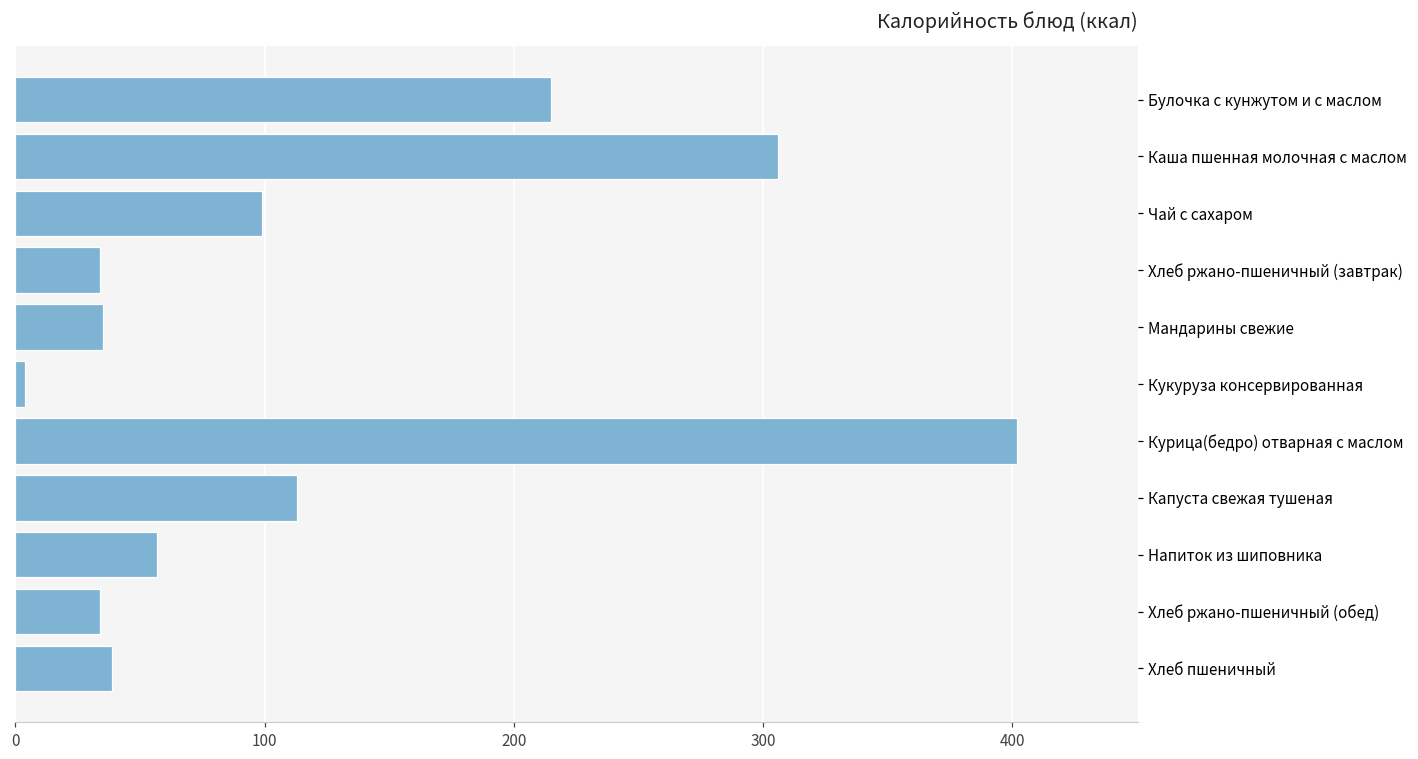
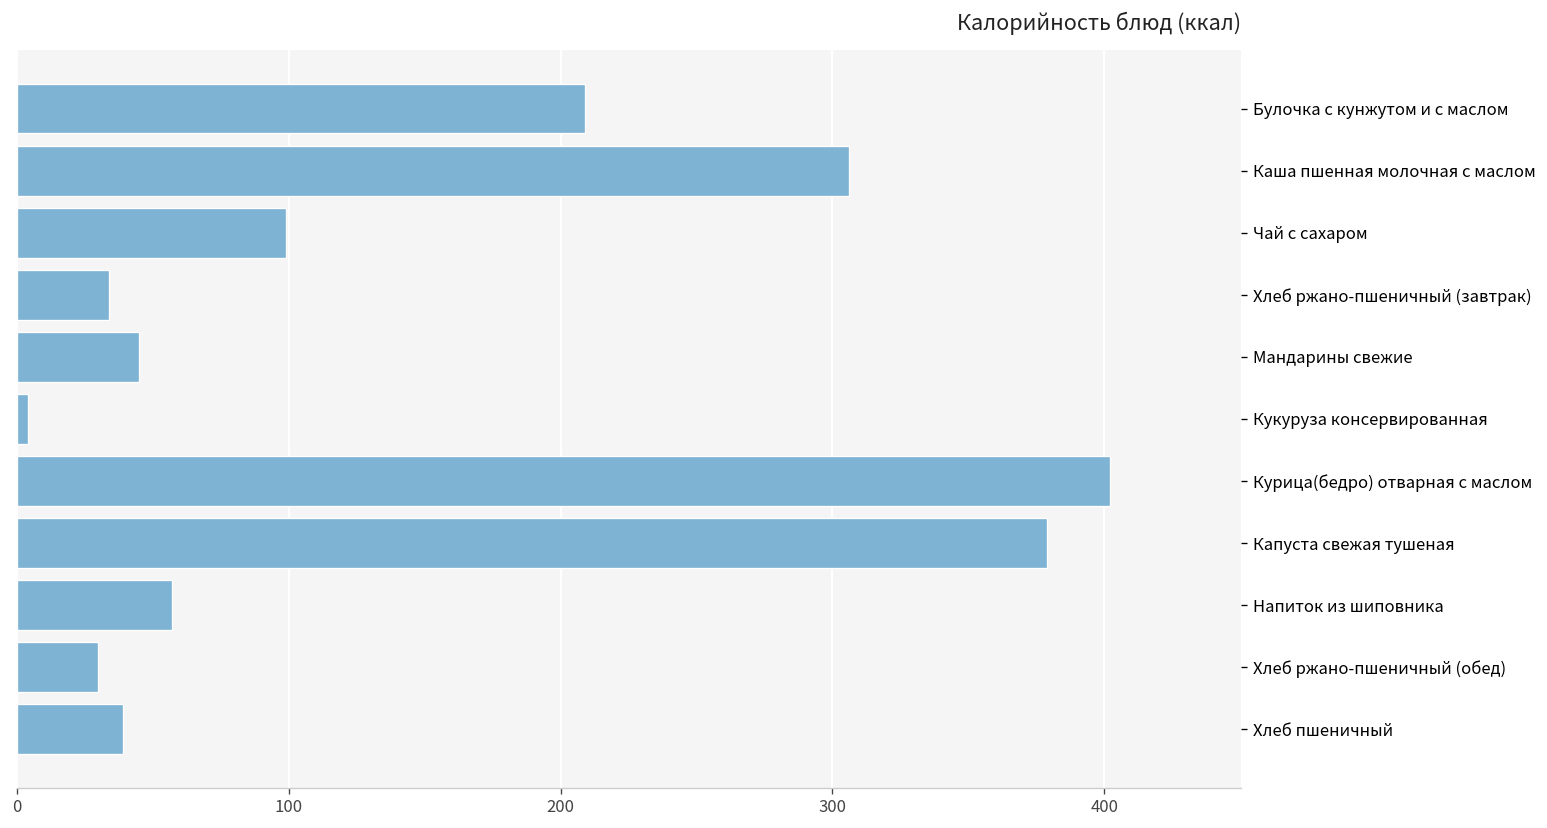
Булочка с кунжутом и с маслом: 215 -> 209
Мандарины свежие: 35 -> 45
Капуста свежая тушеная: 113 -> 379
Хлеб ржано-пшеничный (обед): 34 -> 30
